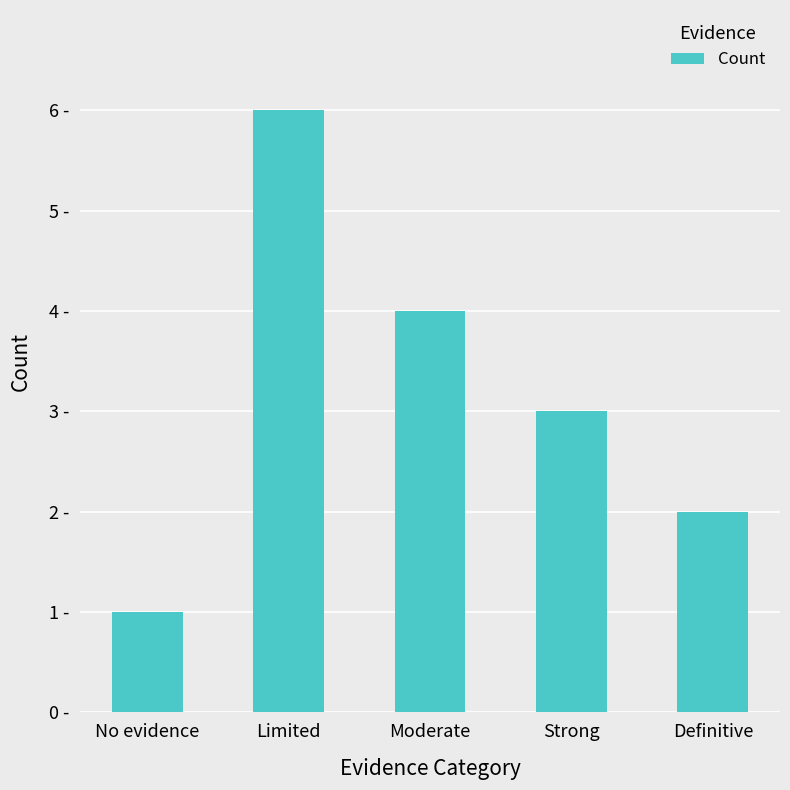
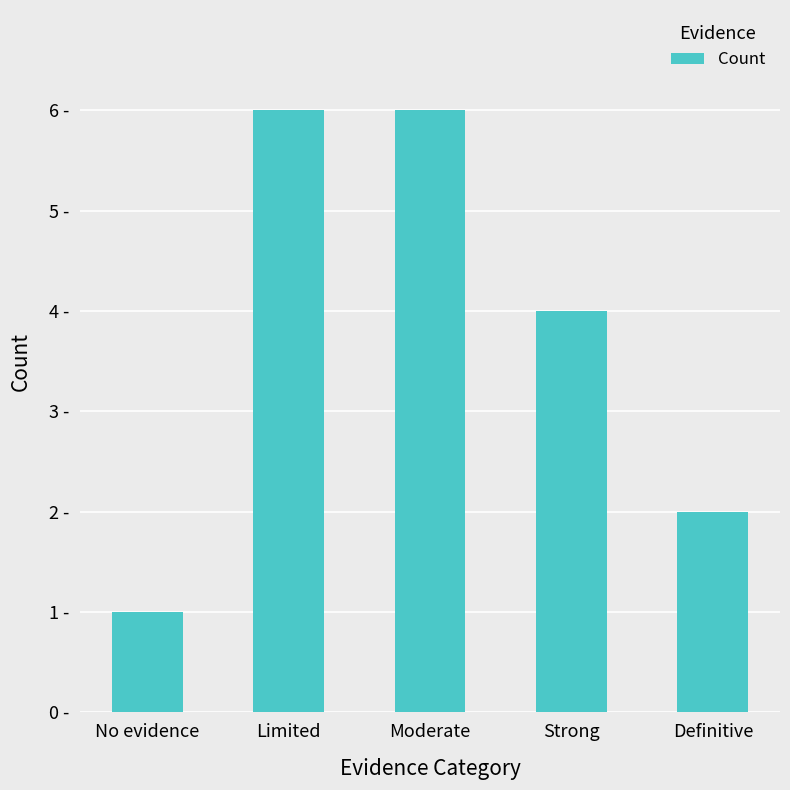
Moderate: 4 - -> 6 -
Strong: 3 - -> 4 -
